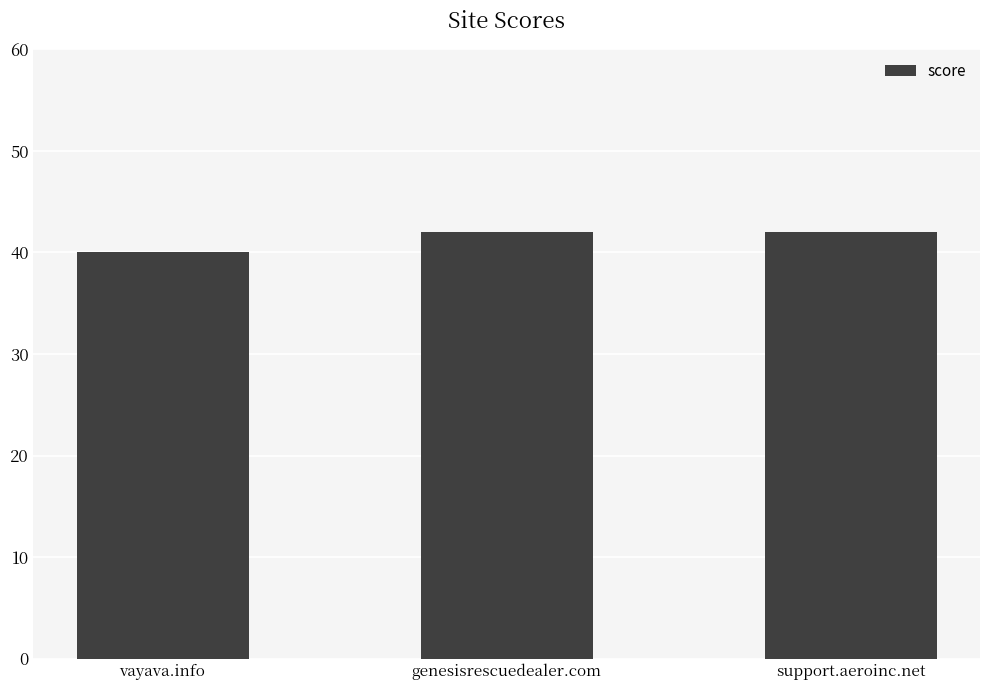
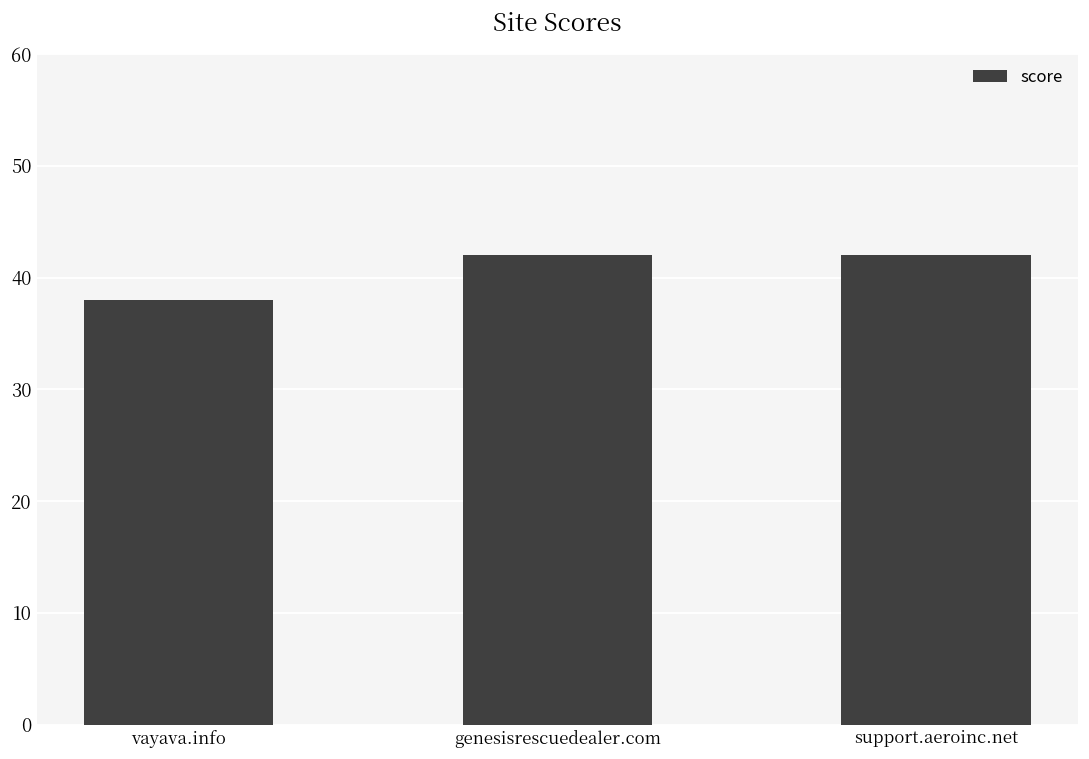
vayava.info: 40 -> 38
